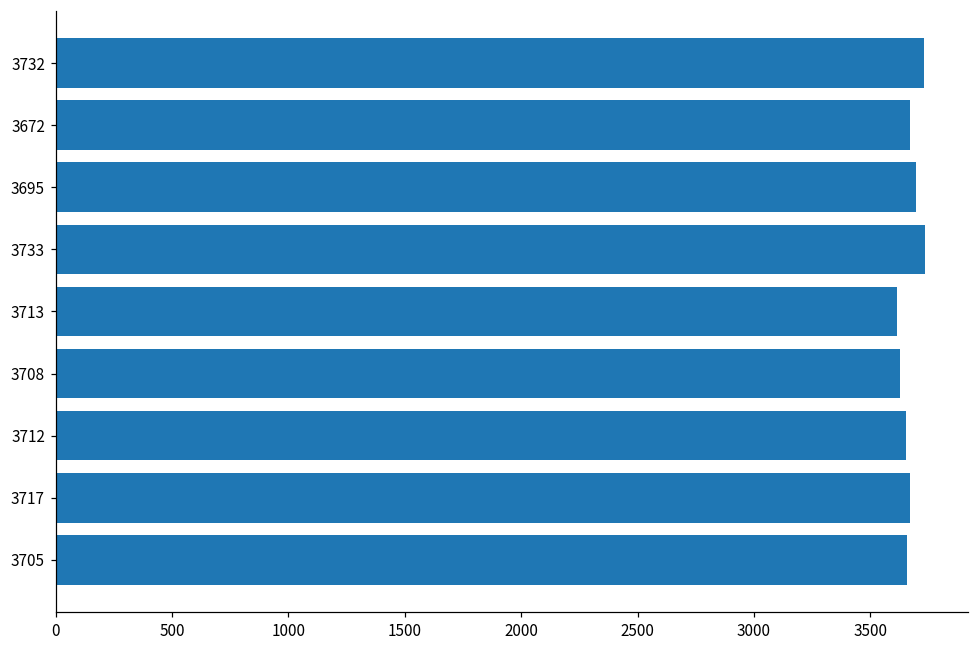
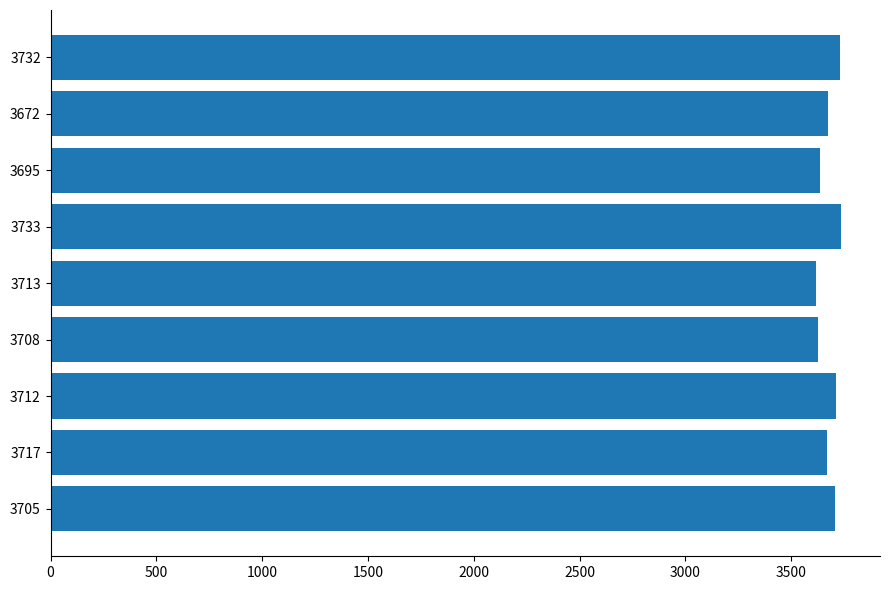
3695: 3700 -> 3630
3712: 3650 -> 3710
3705: 3660 -> 3710
